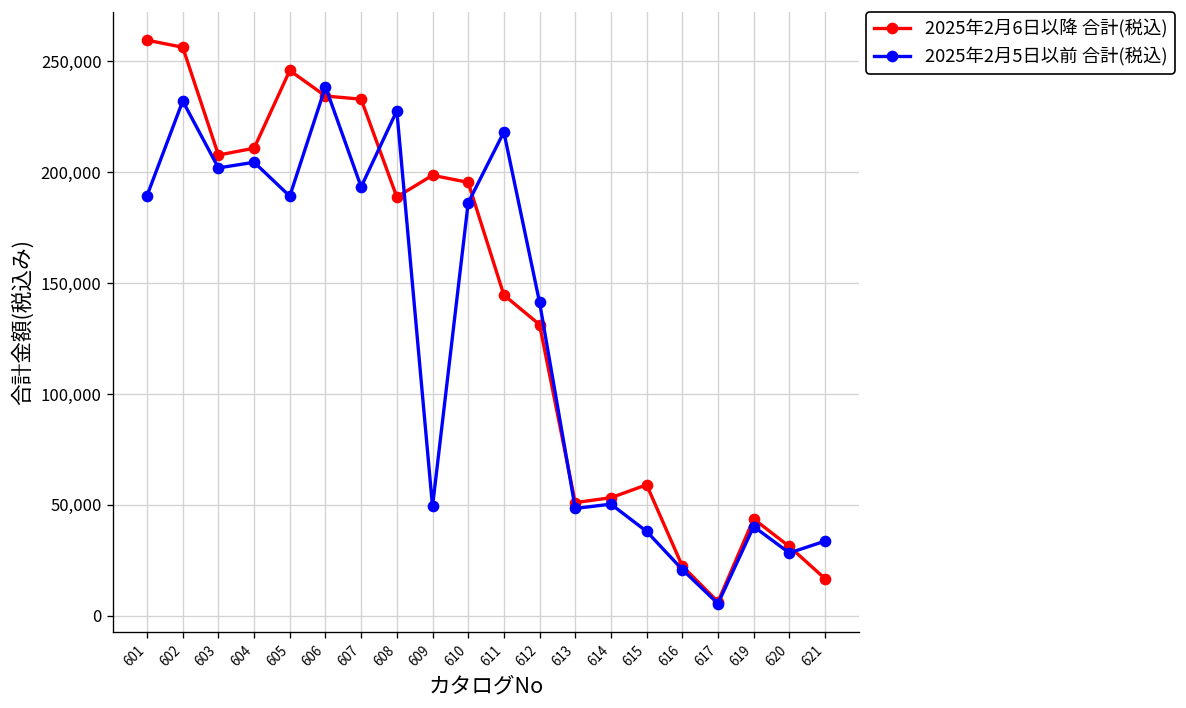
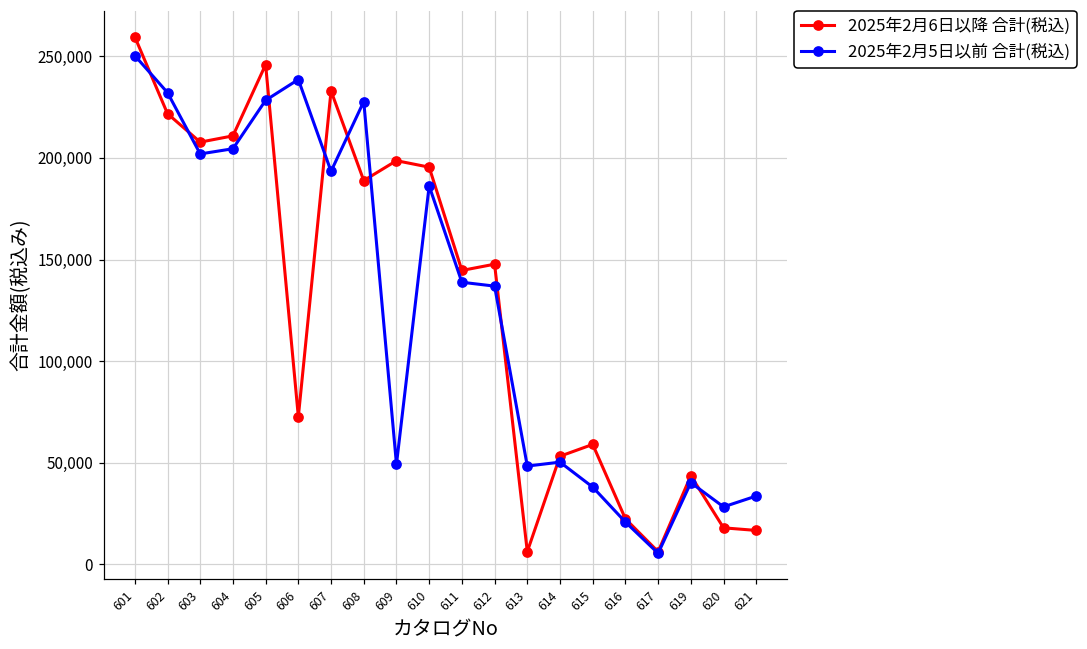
2025年2月5日以前 合計(税込), 601: 190,000 -> 250,000
2025年2月6日以降 合計(税込), 602: 256,000 -> 222,000
2025年2月5日以前 合計(税込), 605: 189,000 -> 228,000
2025年2月6日以降 合計(税込), 606: 234,000 -> 73,000
2025年2月5日以前 合計(税込), 611: 218,000 -> 139,000
2025年2月6日以降 合計(税込), 612: 131,000 -> 148,000
2025年2月5日以前 合計(税込), 612: 141,000 -> 137,000
2025年2月6日以降 合計(税込), 613: 51,000 -> 6,000
2025年2月6日以降 合計(税込), 620: 31,000 -> 18,000
